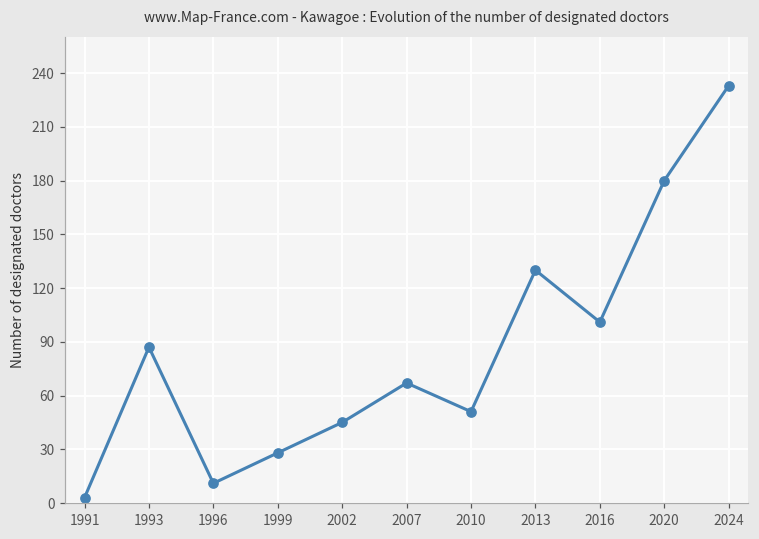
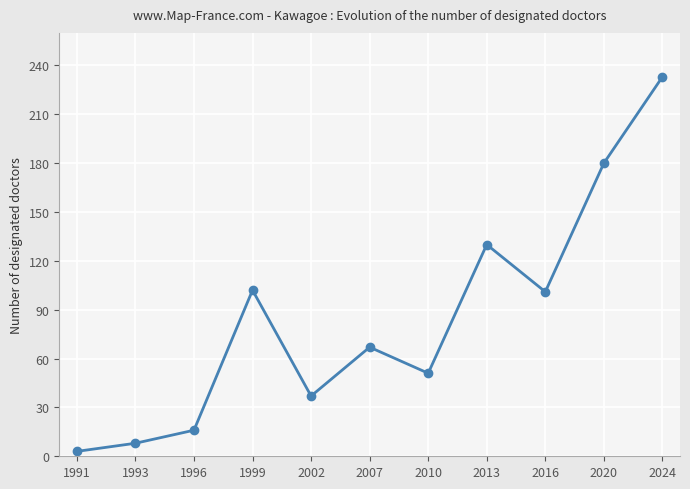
1993: 87 -> 8
1996: 11 -> 16
1999: 28 -> 102
2002: 45 -> 37
